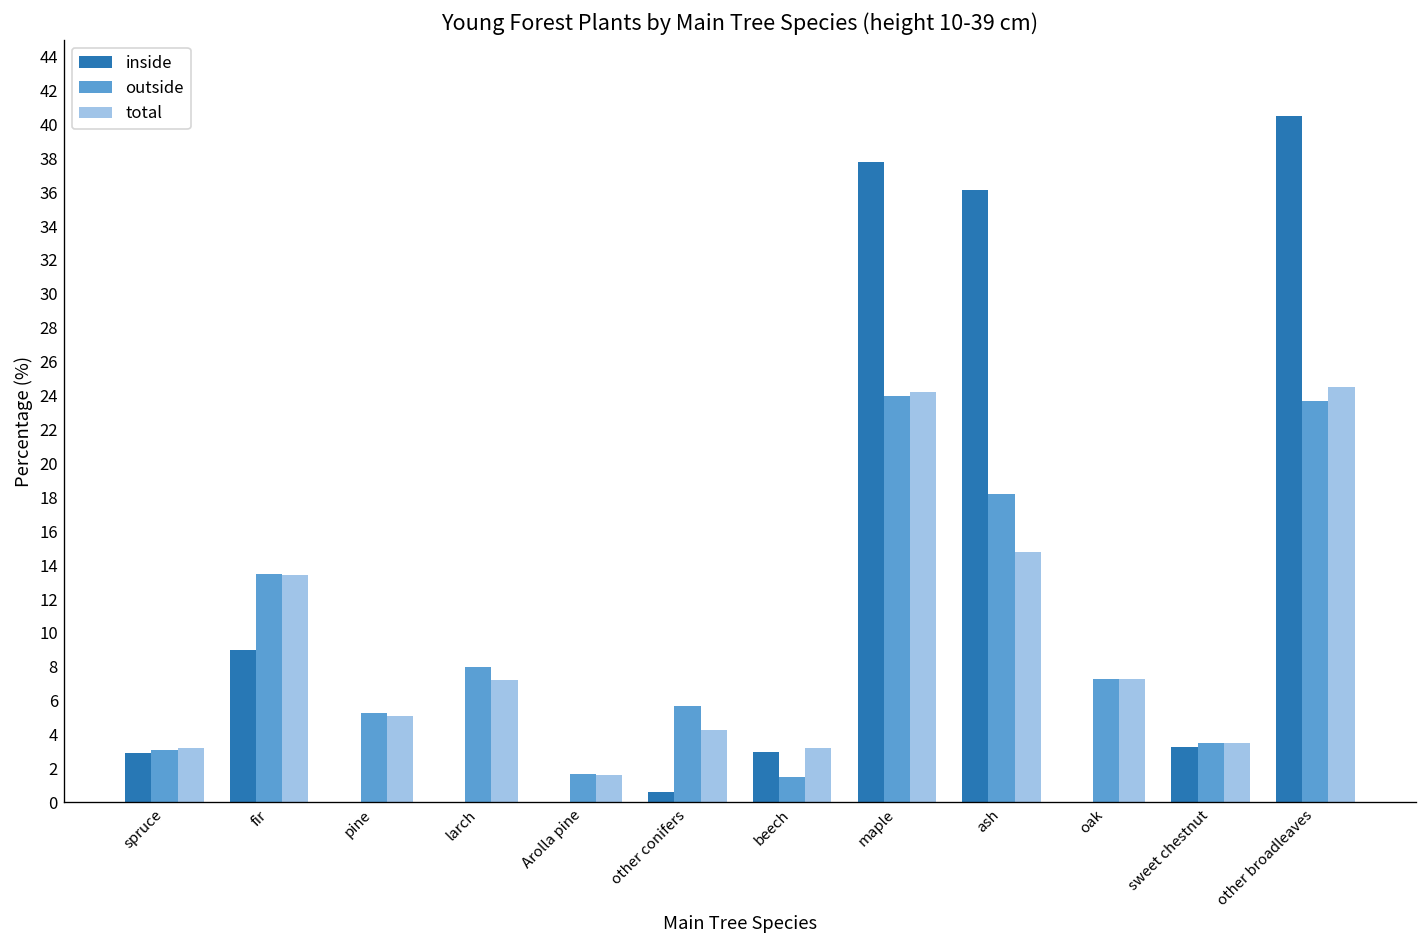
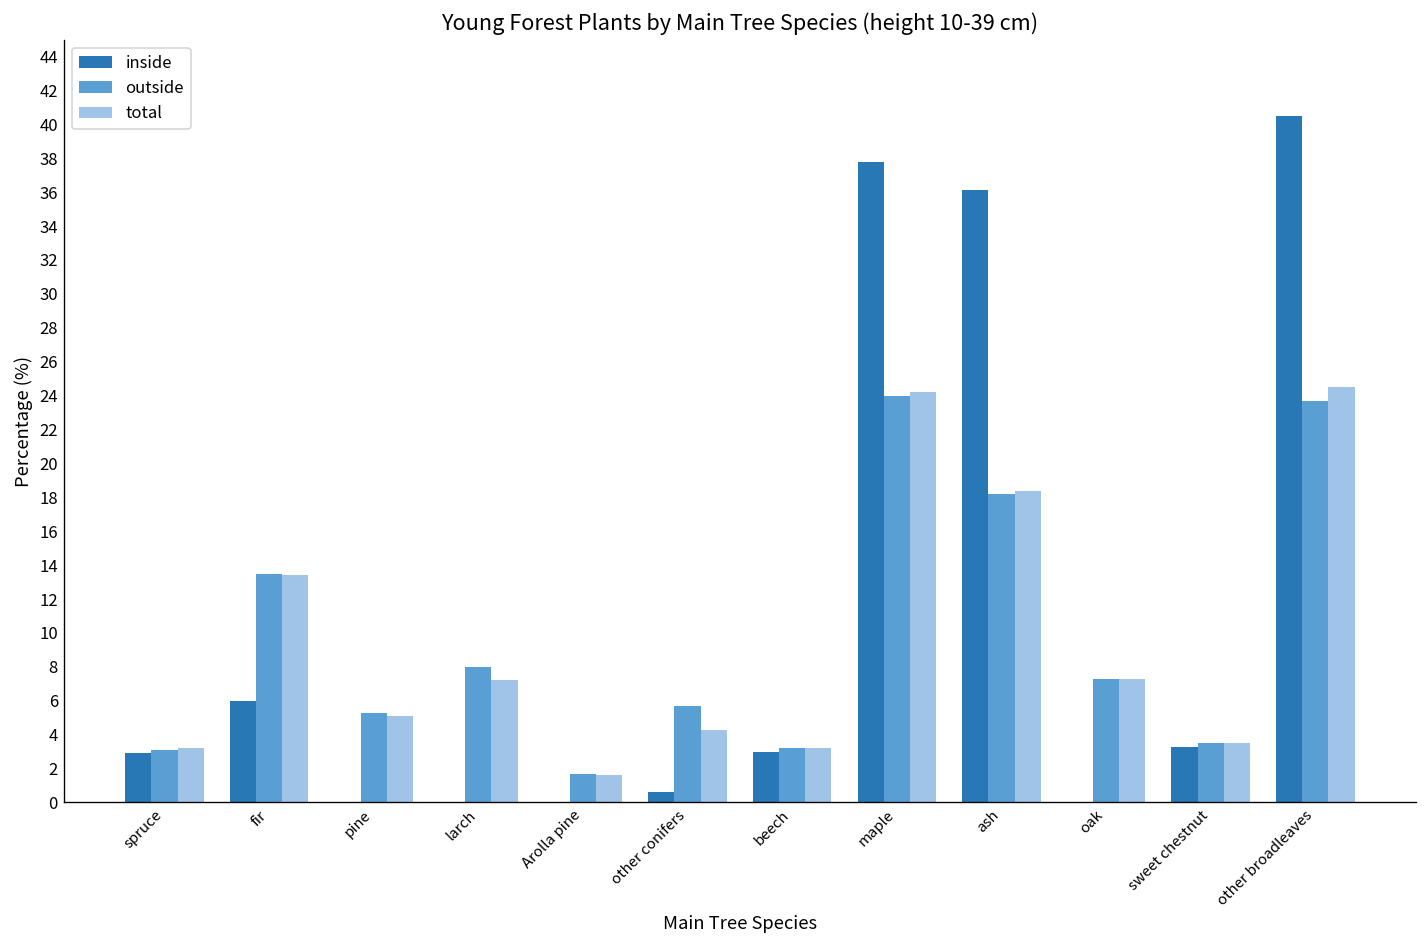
inside, fir: 9 -> 6
outside, beech: 1.5 -> 3.2
total, ash: 14.8 -> 18.4
